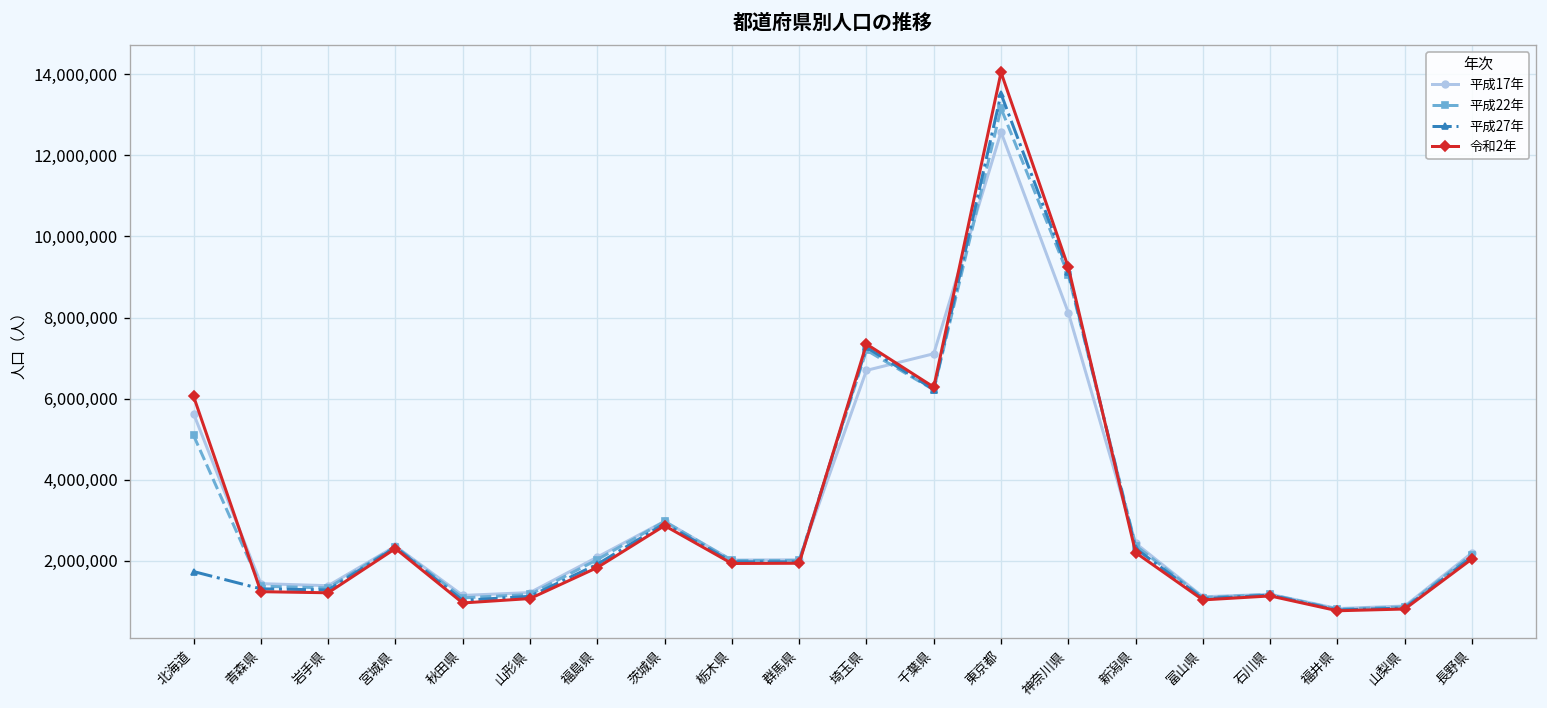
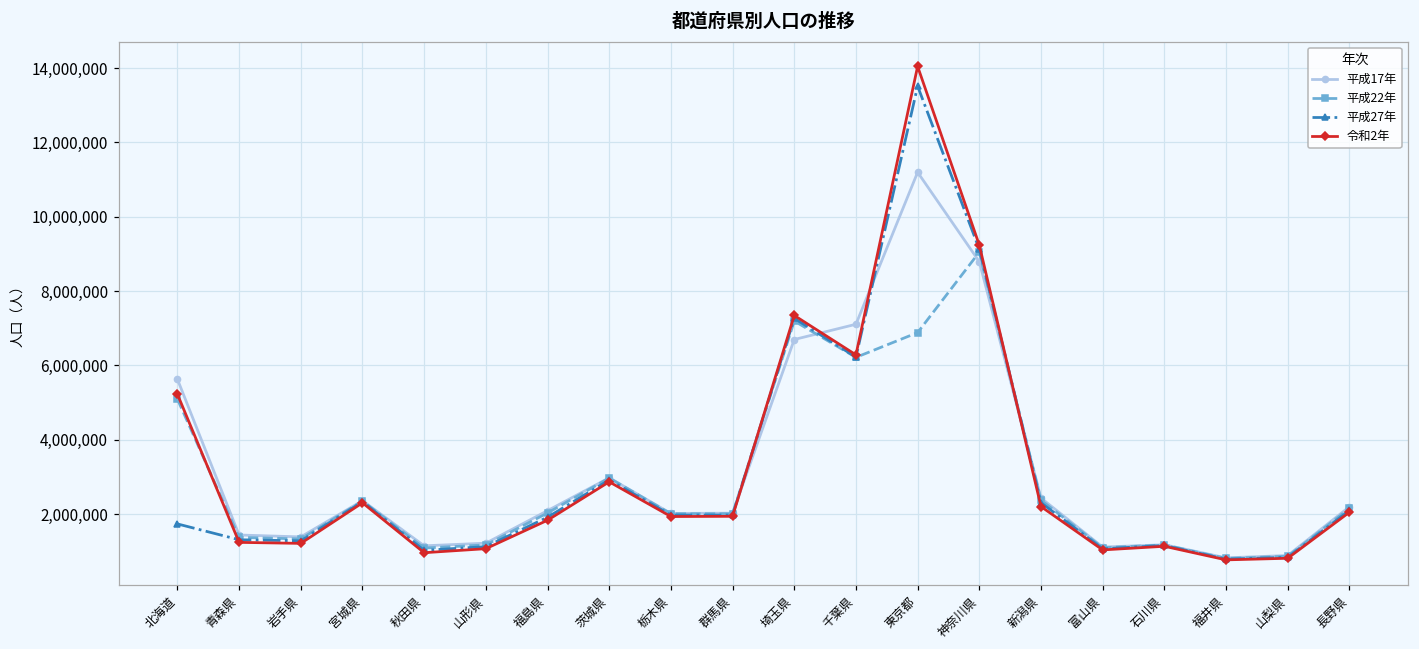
令和2年, 北海道: 6,100,000 -> 5,200,000
平成17年, 東京都: 12,600,000 -> 11,200,000
平成22年, 東京都: 13,200,000 -> 6,900,000
平成17年, 神奈川県: 8,100,000 -> 8,800,000
